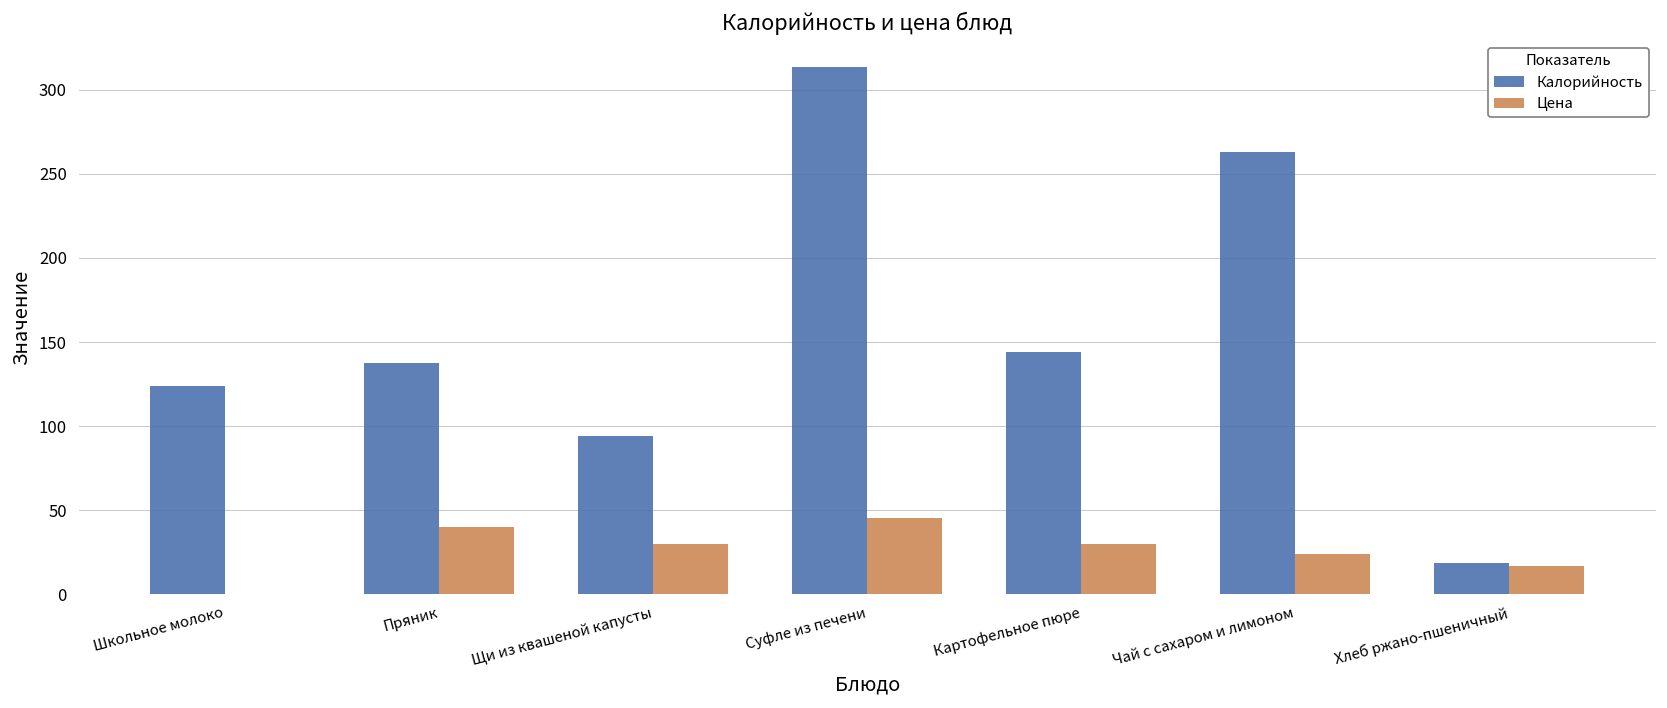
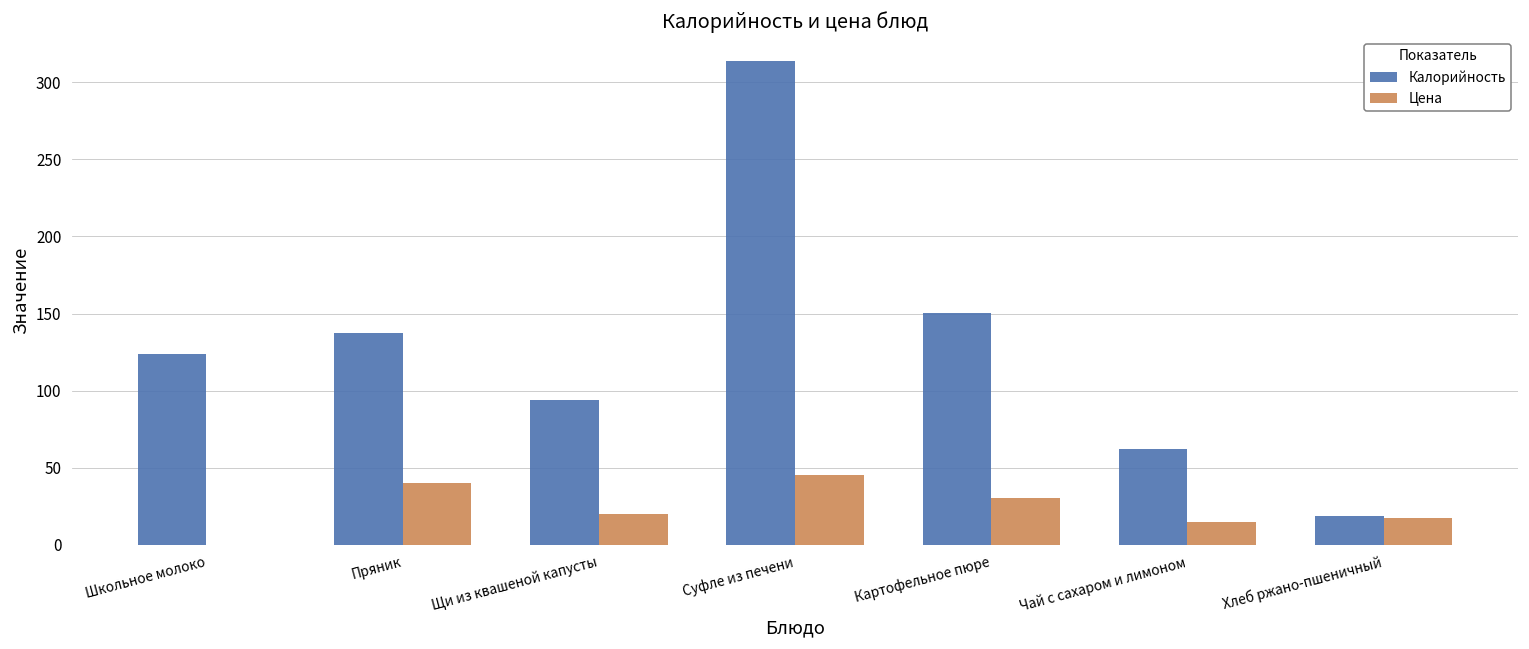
Цена, Щи из квашеной капусты: 30 -> 20
Калорийность, Картофельное пюре: 144 -> 151
Калорийность, Чай с сахаром и лимоном: 263 -> 62
Цена, Чай с сахаром и лимоном: 24 -> 15
